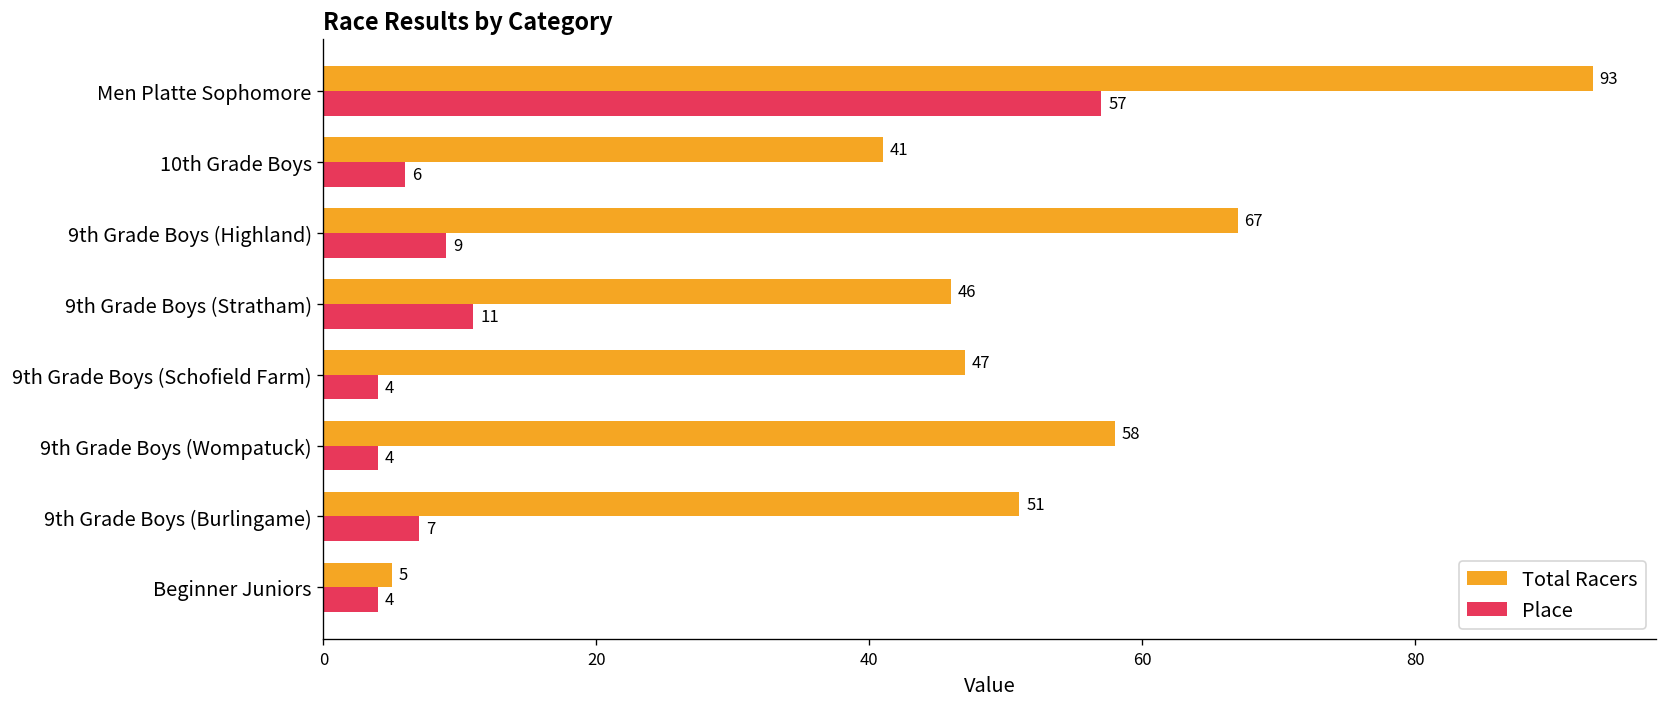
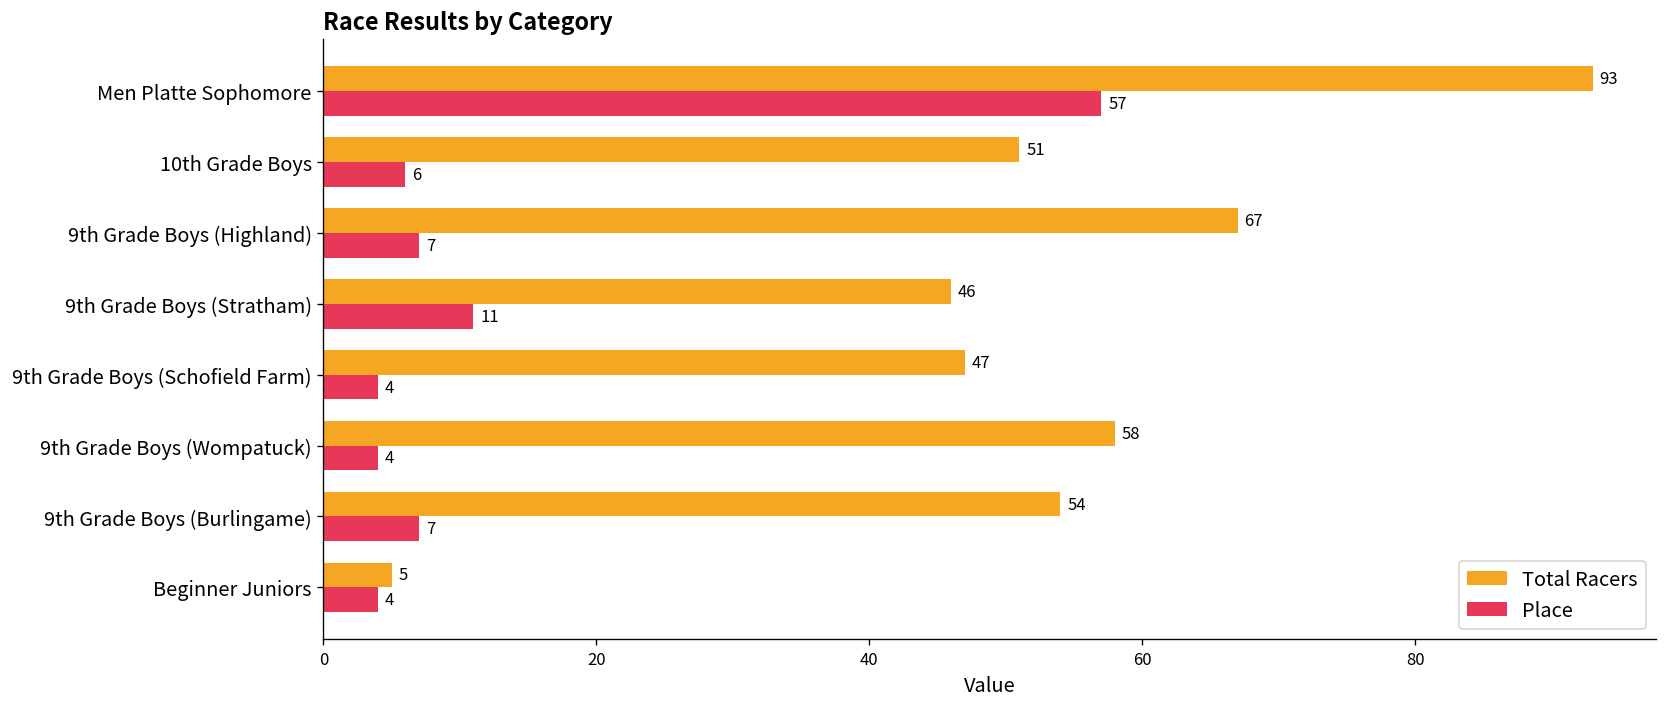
Total Racers, 10th Grade Boys: 41 -> 51
Place, 9th Grade Boys (Highland): 9 -> 7
Total Racers, 9th Grade Boys (Burlingame): 51 -> 54
